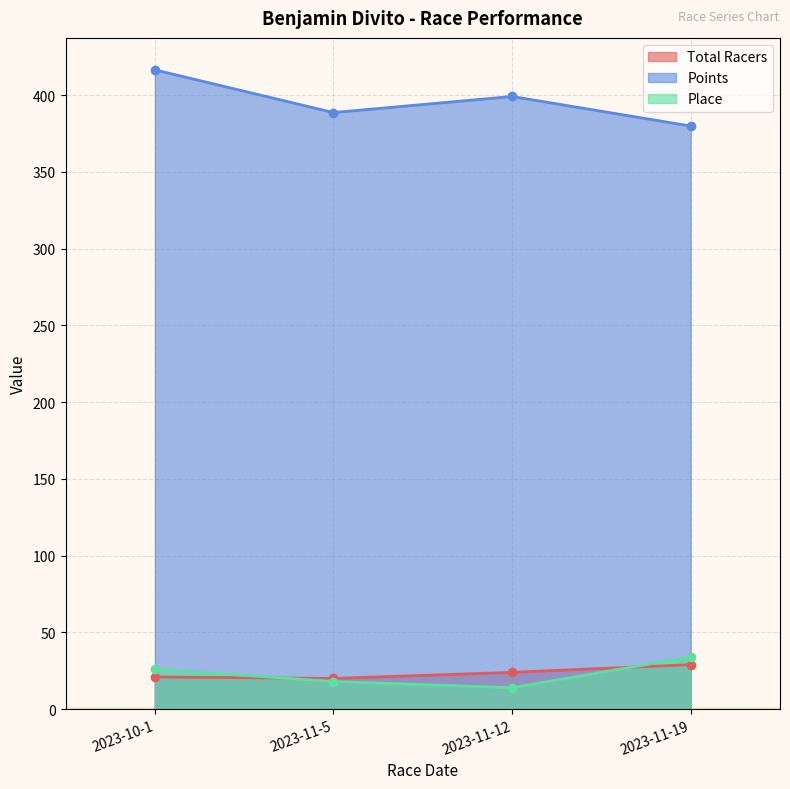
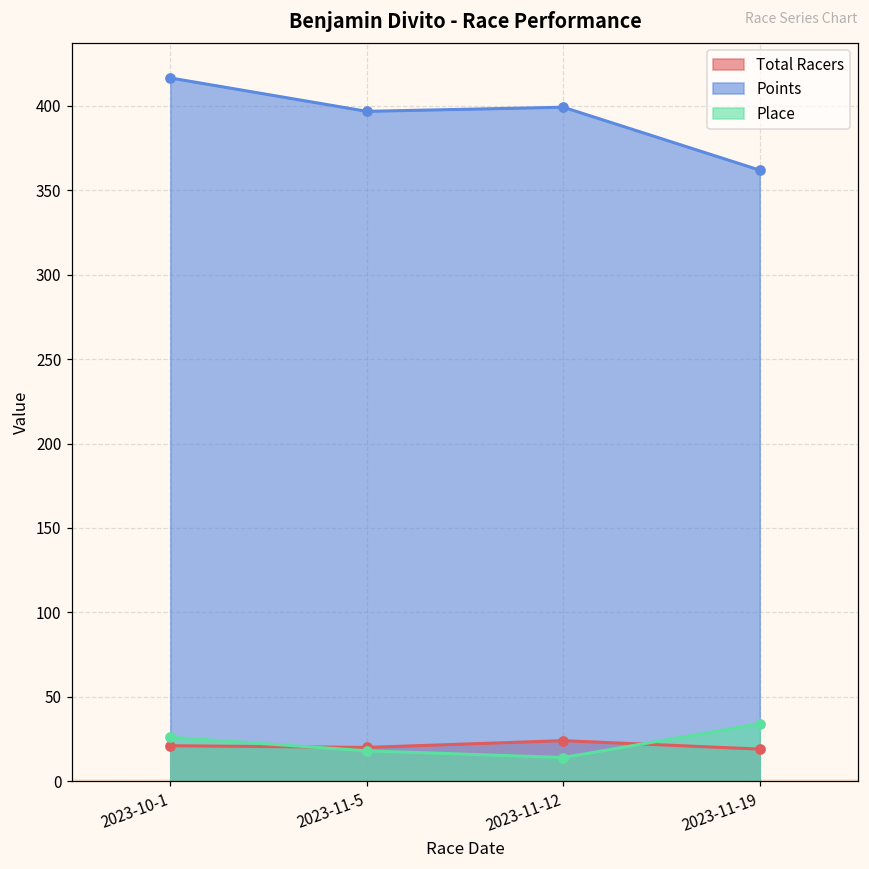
Points, 2023-11-5: 389 -> 397
Total Racers, 2023-11-19: 29 -> 19
Points, 2023-11-19: 380 -> 362
